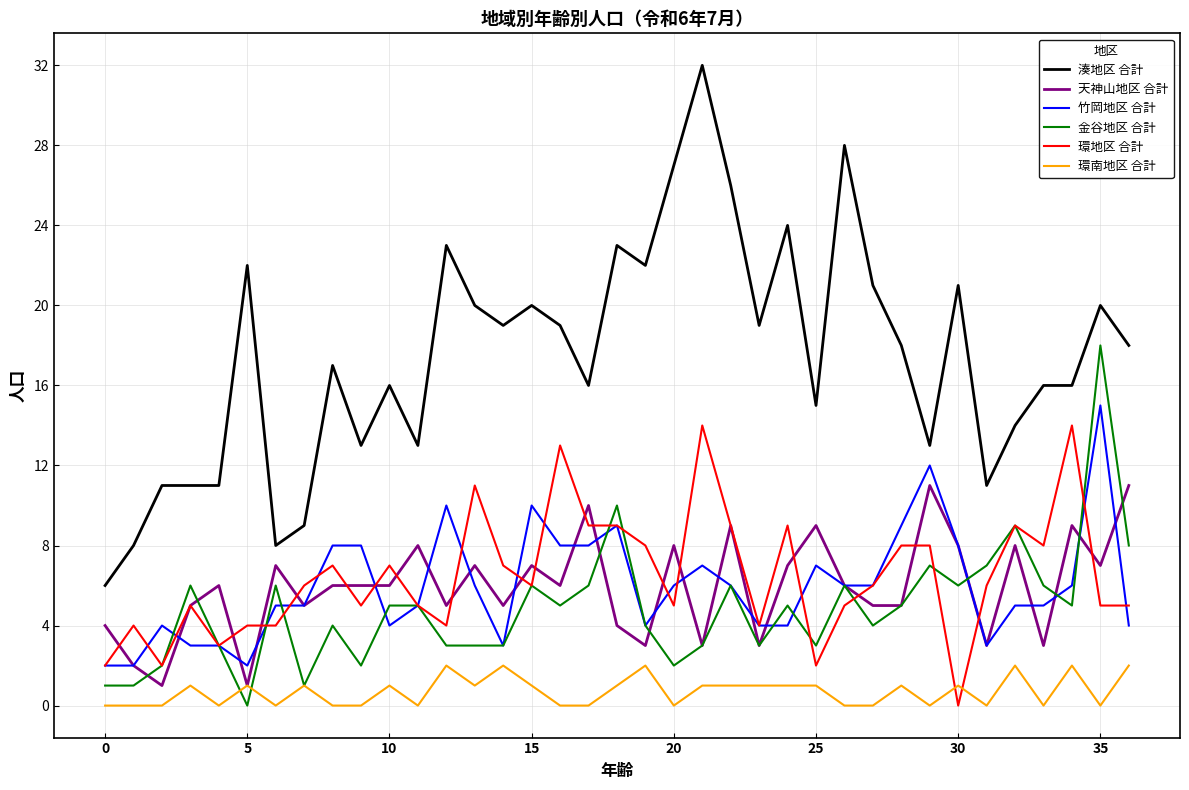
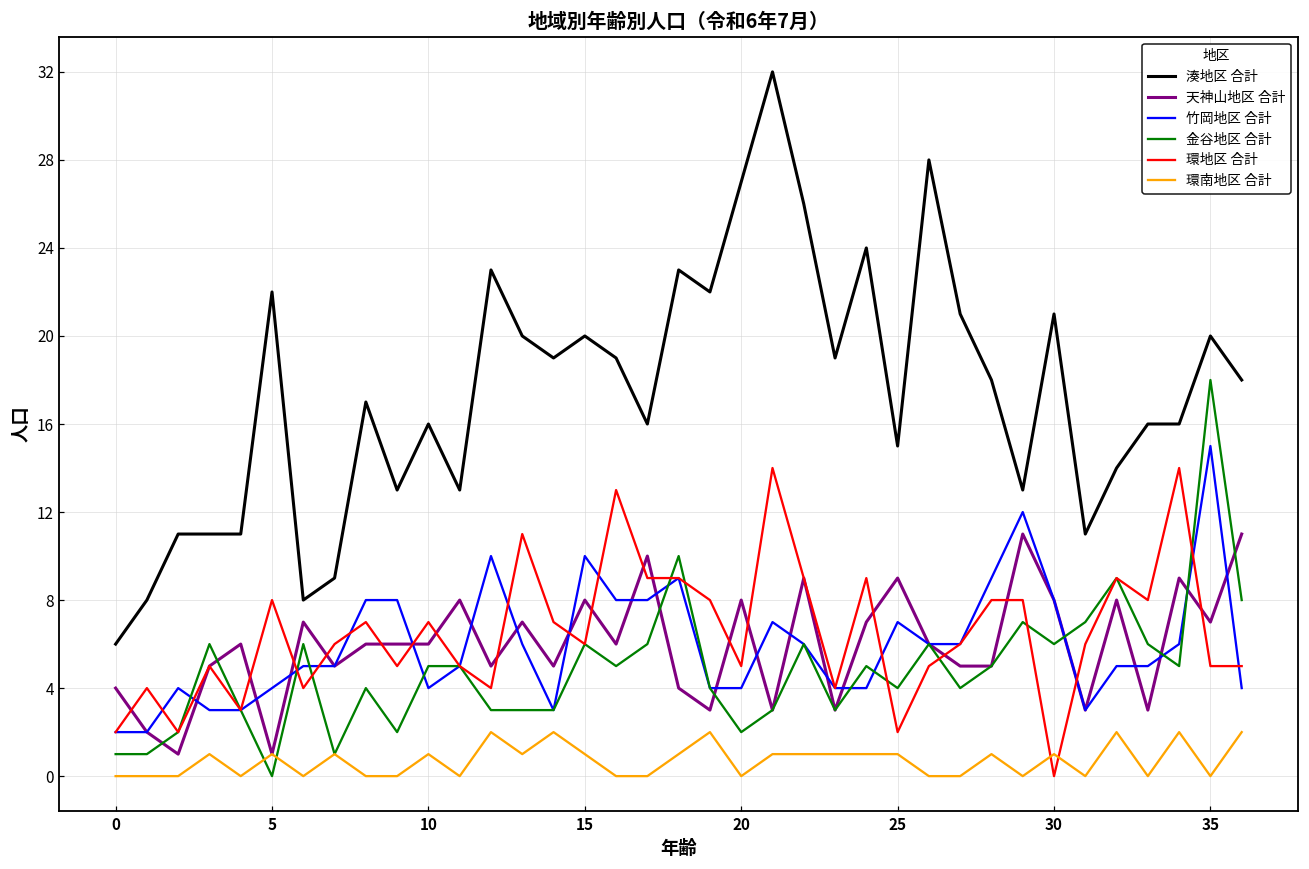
竹岡地区 合計, 5: 2 -> 4
環地区 合計, 5: 4 -> 8
天神山地区 合計, 15: 7 -> 8
竹岡地区 合計, 20: 6 -> 4
金谷地区 合計, 25: 3 -> 4
